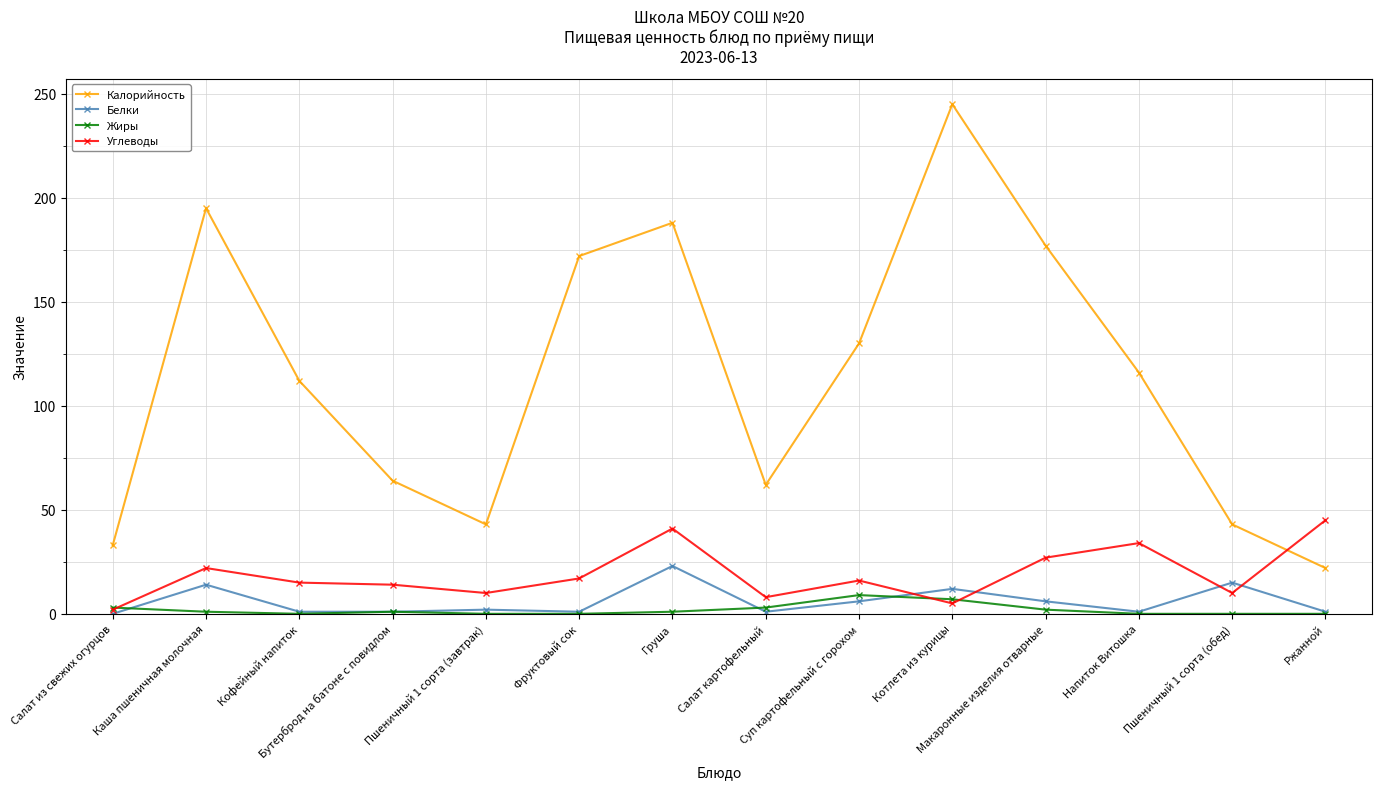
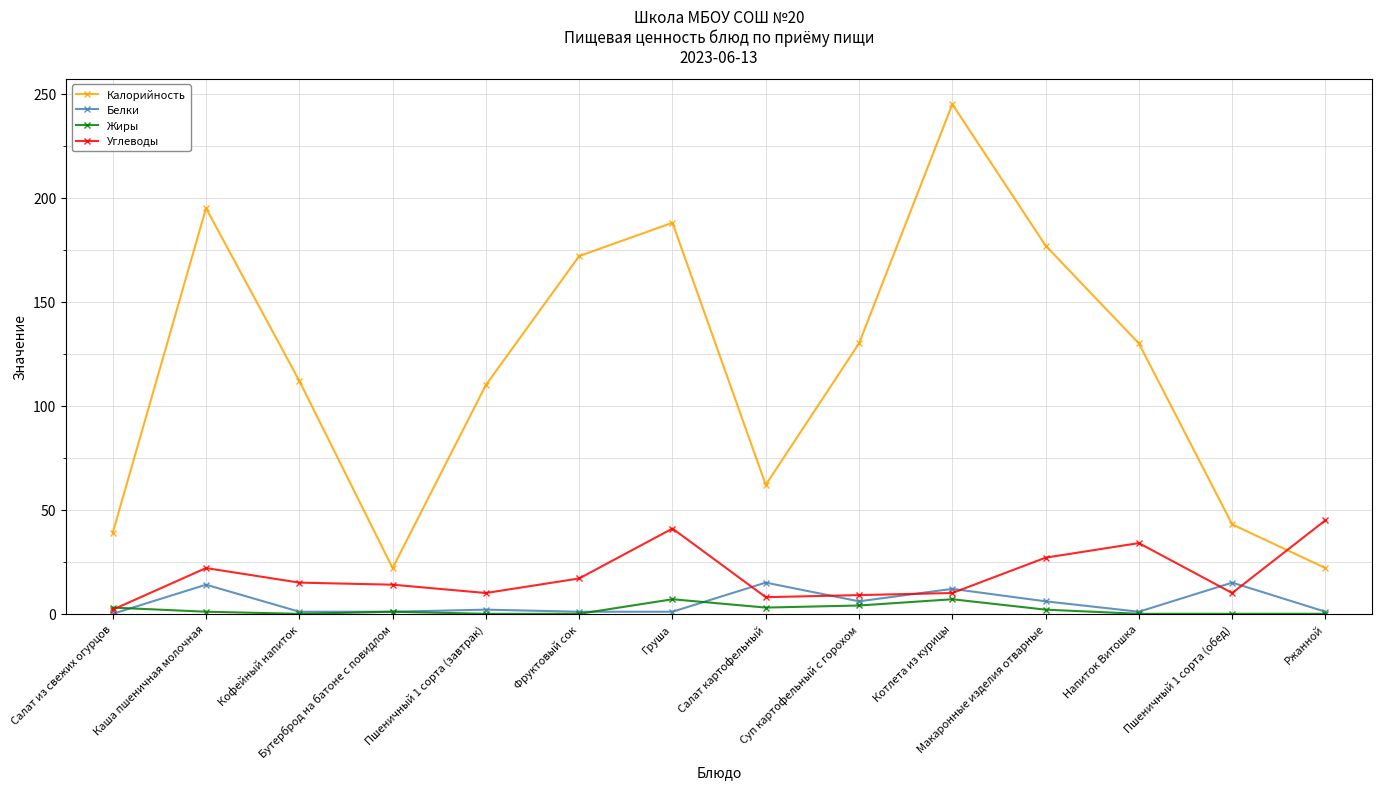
Калорийность, Салат из свежих огурцов: 33 -> 39
Калорийность, Бутерброд на батоне с повидлом: 64 -> 22
Калорийность, Пшеничный 1 сорта (завтрак): 43 -> 110
Белки, Груша: 23 -> 1
Жиры, Груша: 1 -> 7
Белки, Салат картофельный: 1 -> 15
Жиры, Суп картофельный с горохом: 9 -> 4
Углеводы, Суп картофельный с горохом: 16 -> 9
Углеводы, Котлета из курицы: 5 -> 10
Калорийность, Напиток Витошка: 116 -> 130
